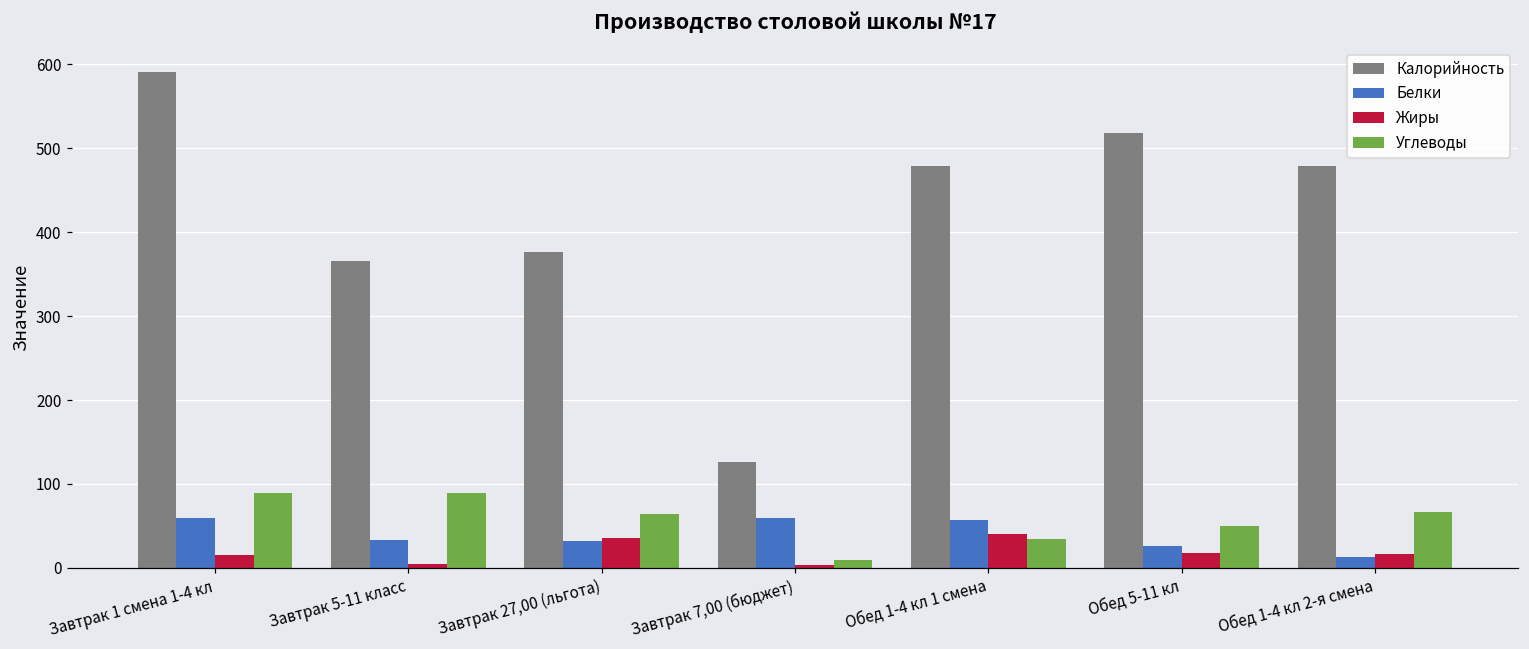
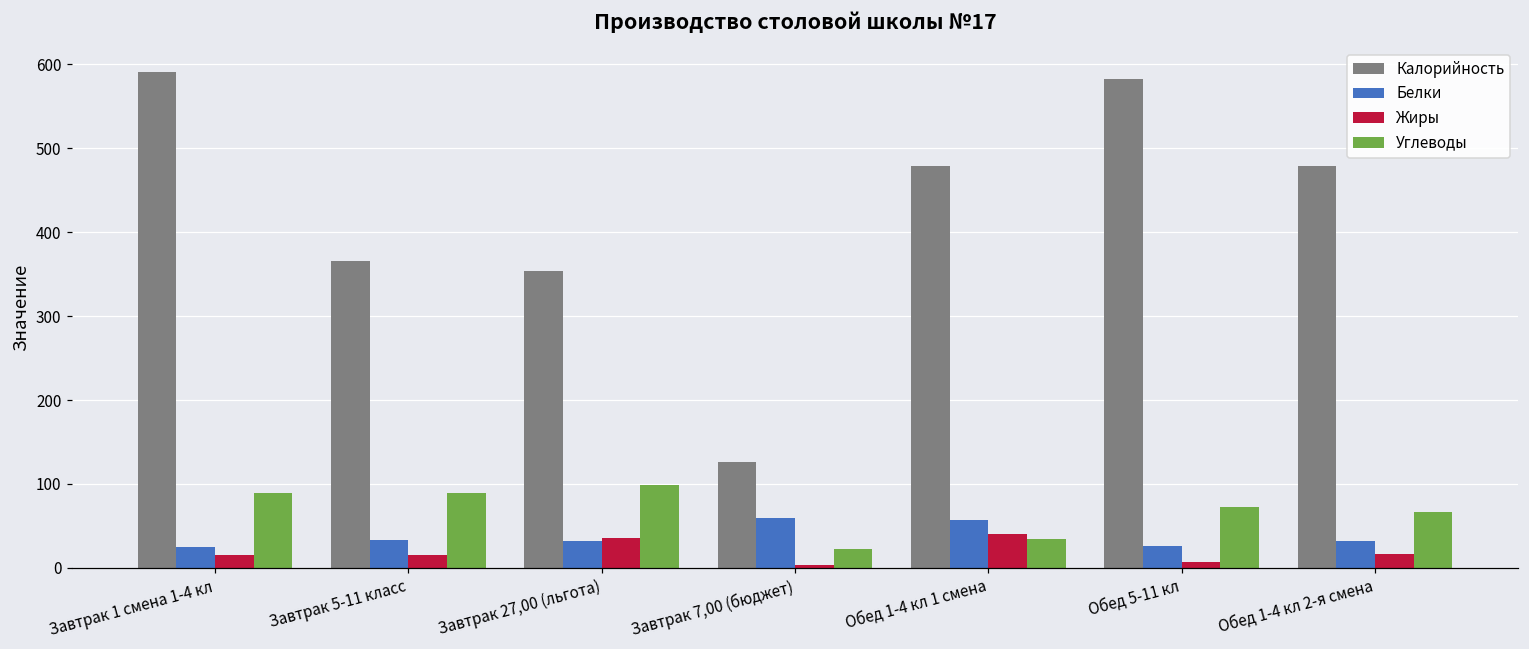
Белки, Завтрак 1 смена 1-4 кл: 60 -> 30
Жиры, Завтрак 5-11 класс: 10 -> 20
Калорийность, Завтрак 27,00 (льгота): 380 -> 350
Углеводы, Завтрак 27,00 (льгота): 60 -> 100
Углеводы, Завтрак 7,00 (бюджет): 10 -> 20
Калорийность, Обед 5-11 кл: 520 -> 580
Жиры, Обед 5-11 кл: 20 -> 10
Углеводы, Обед 5-11 кл: 50 -> 70
Белки, Обед 1-4 кл 2-я смена: 10 -> 30
